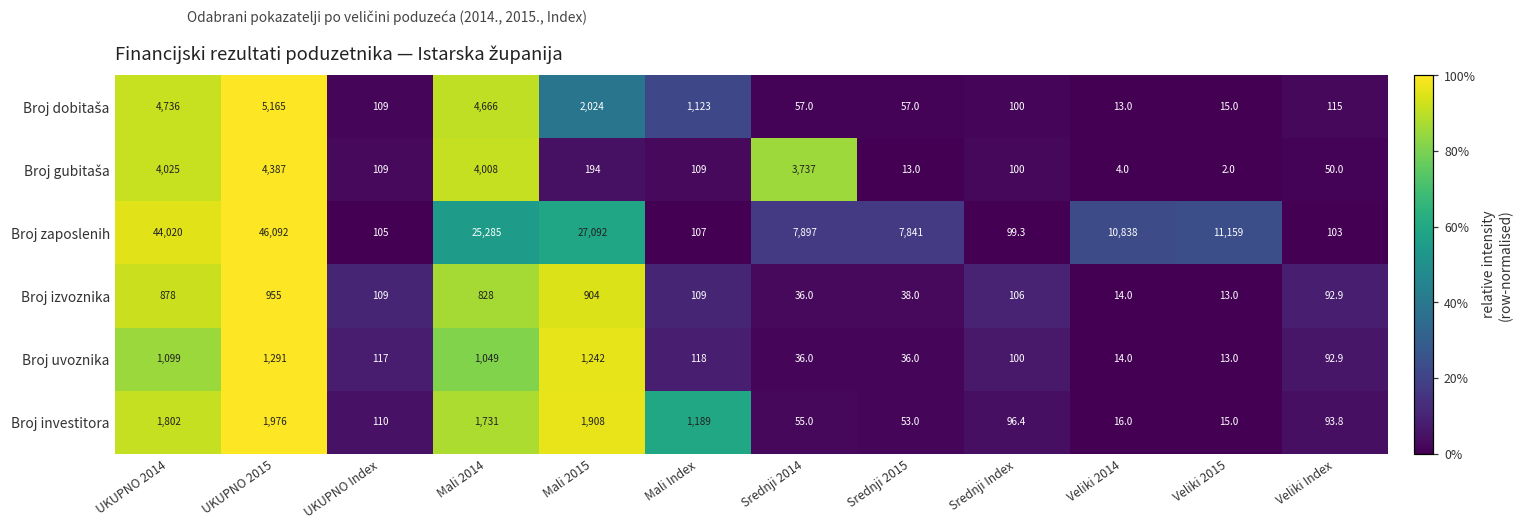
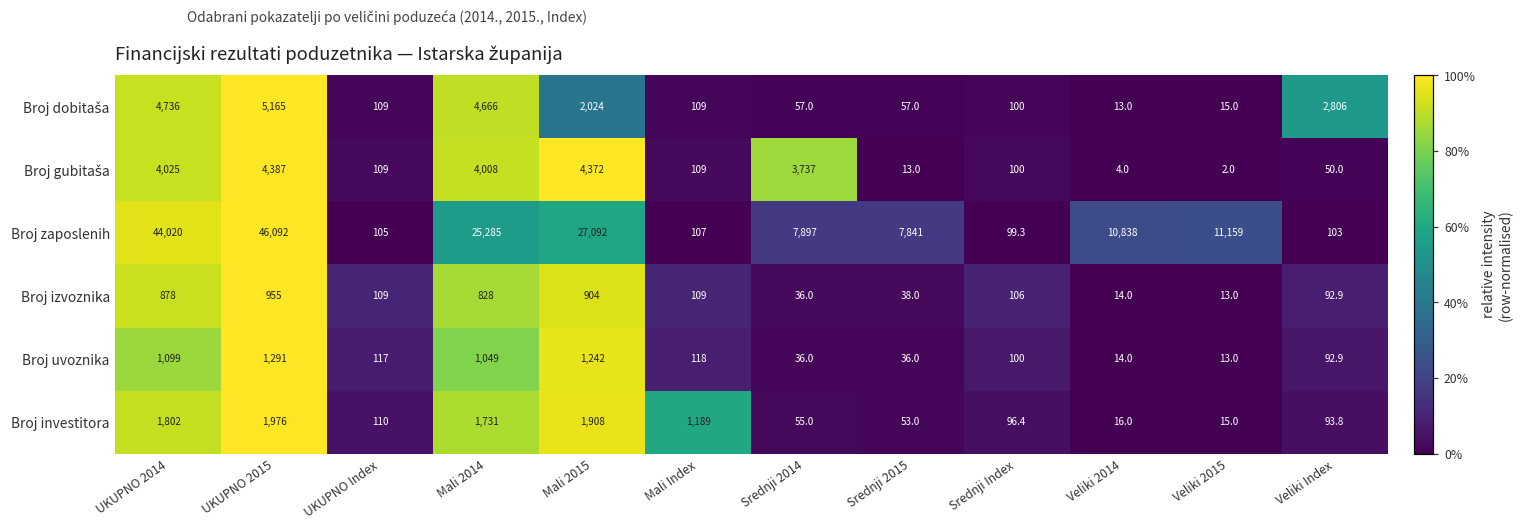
Broj dobitaša, Mali Index: 1,123 -> 109
Broj dobitaša, Veliki Index: 115 -> 2,806
Broj gubitaša, Mali 2015: 194 -> 4,372
